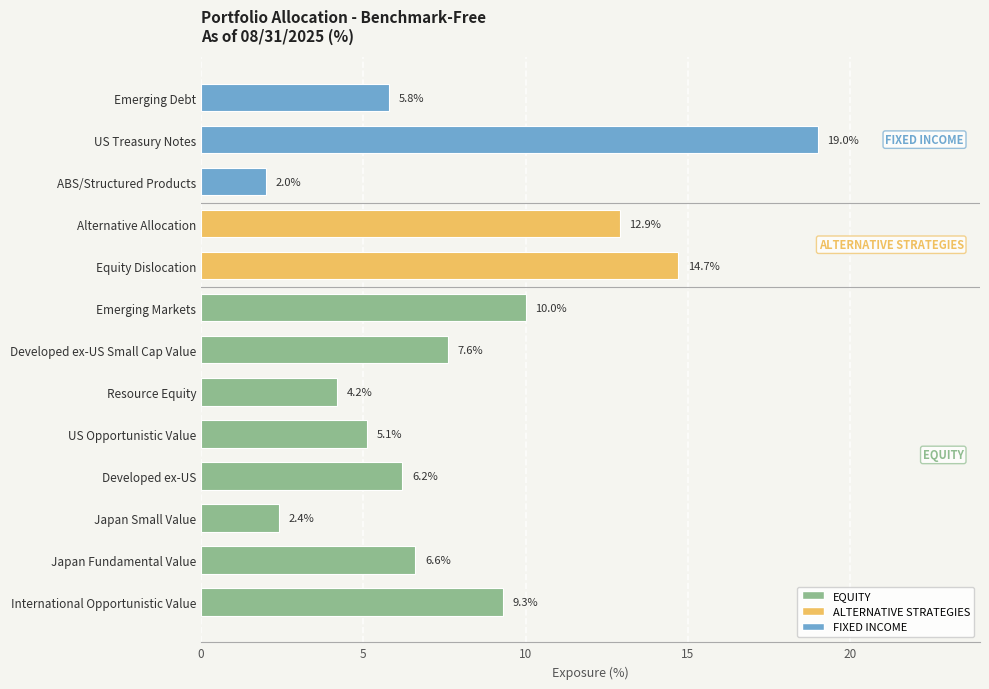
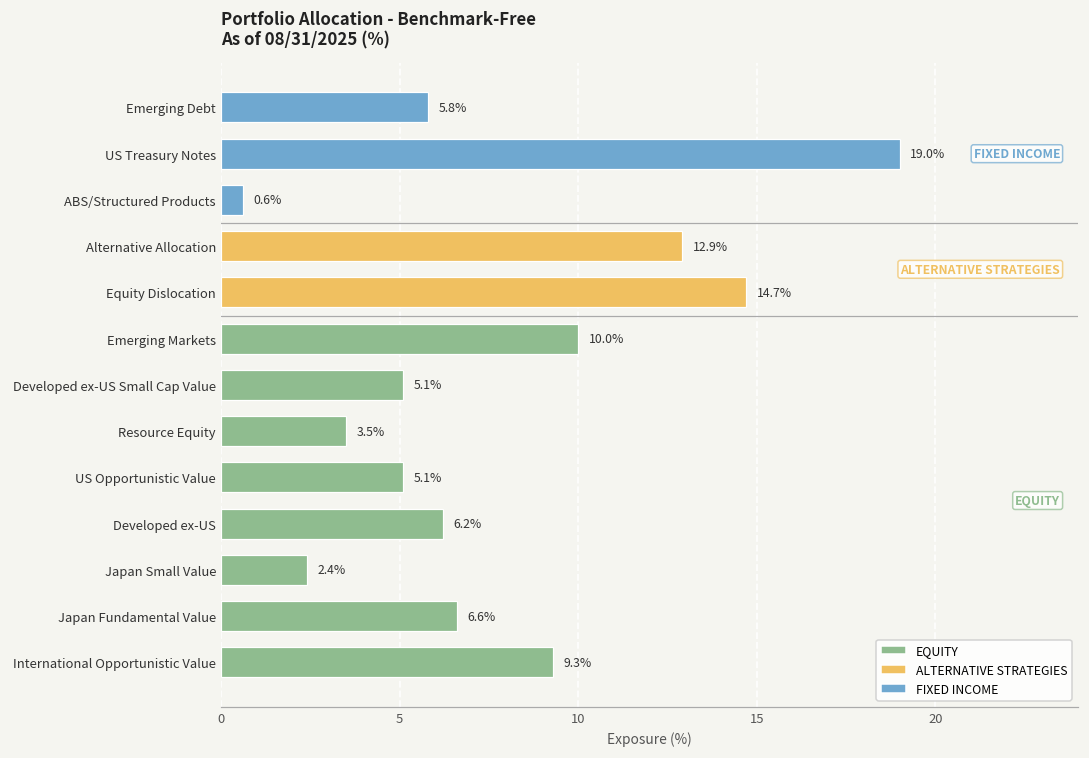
ABS/Structured Products: 2.0% -> 0.6%
Developed ex-US Small Cap Value: 7.6% -> 5.1%
Resource Equity: 4.2% -> 3.5%
